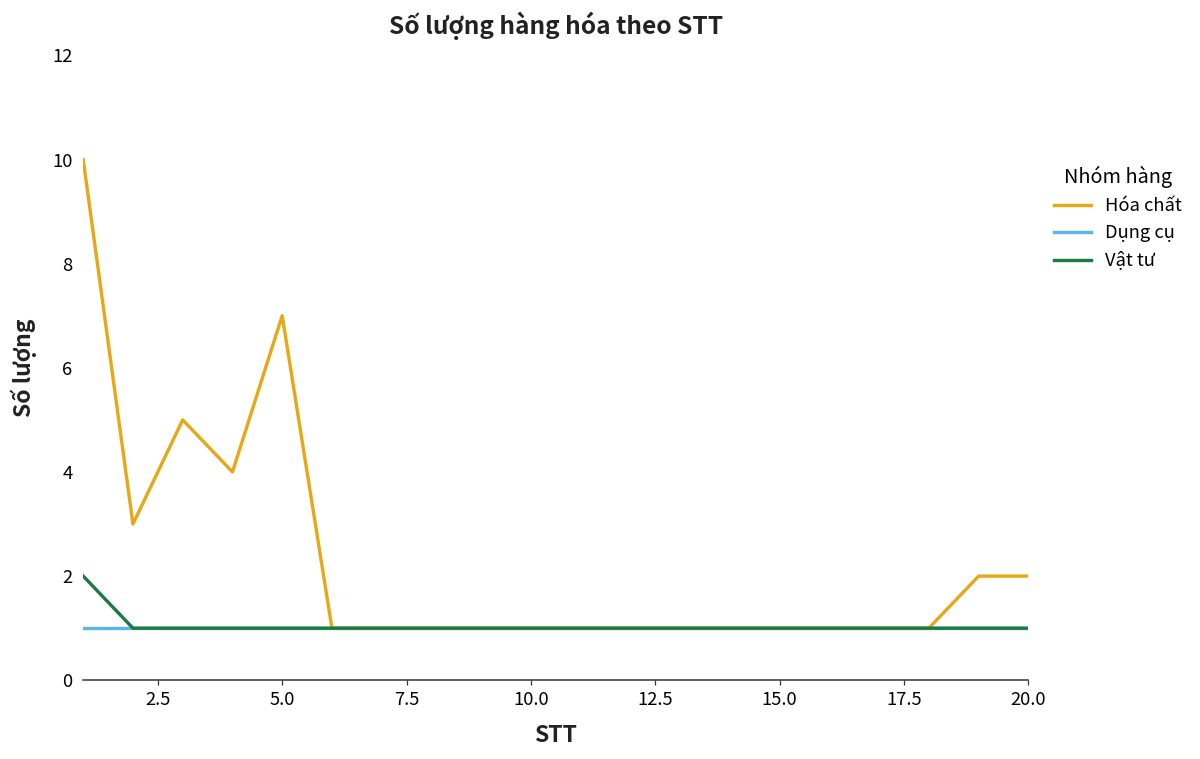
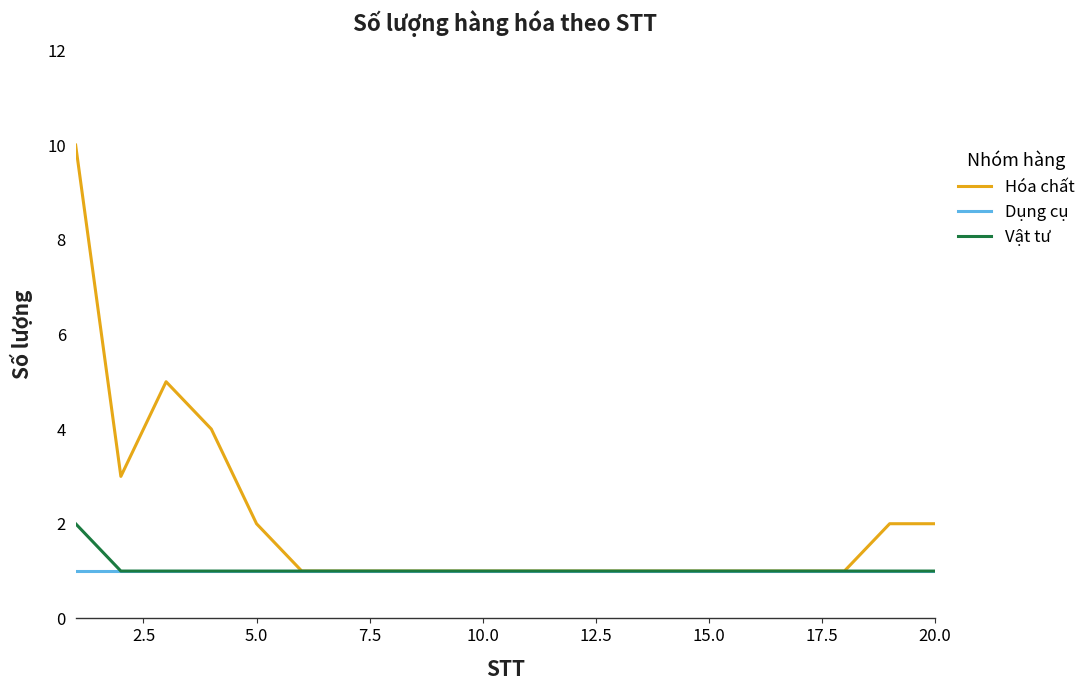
Hóa chất, 5.0: 7 -> 2
